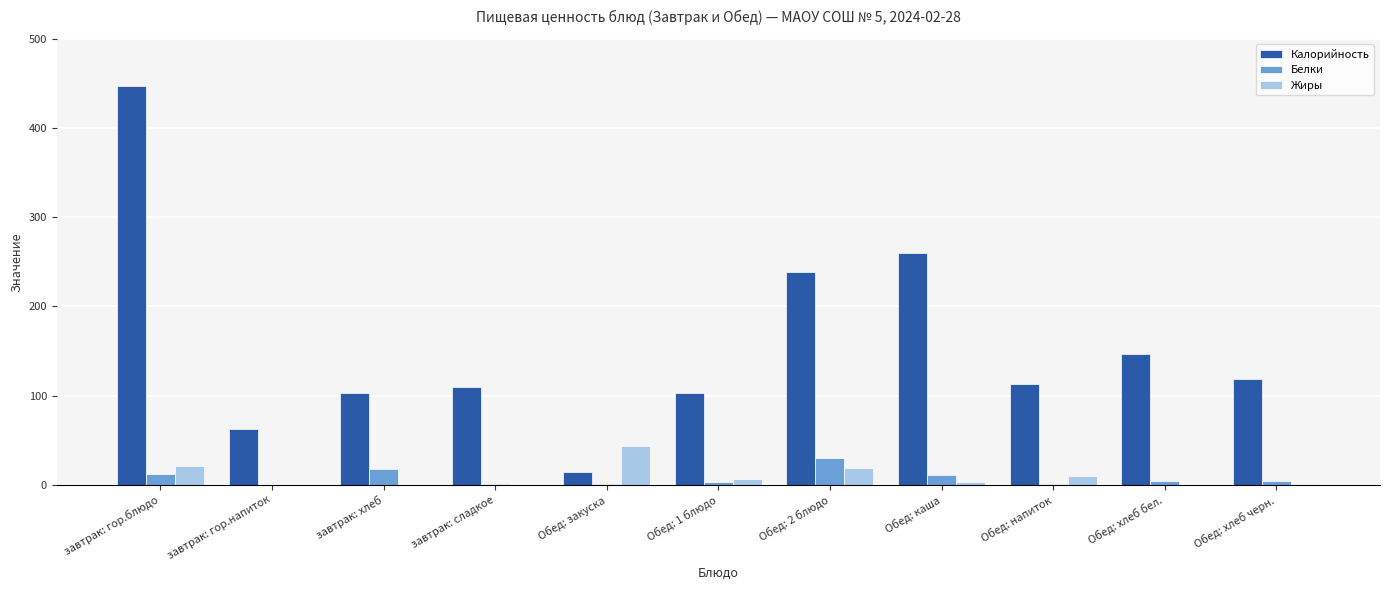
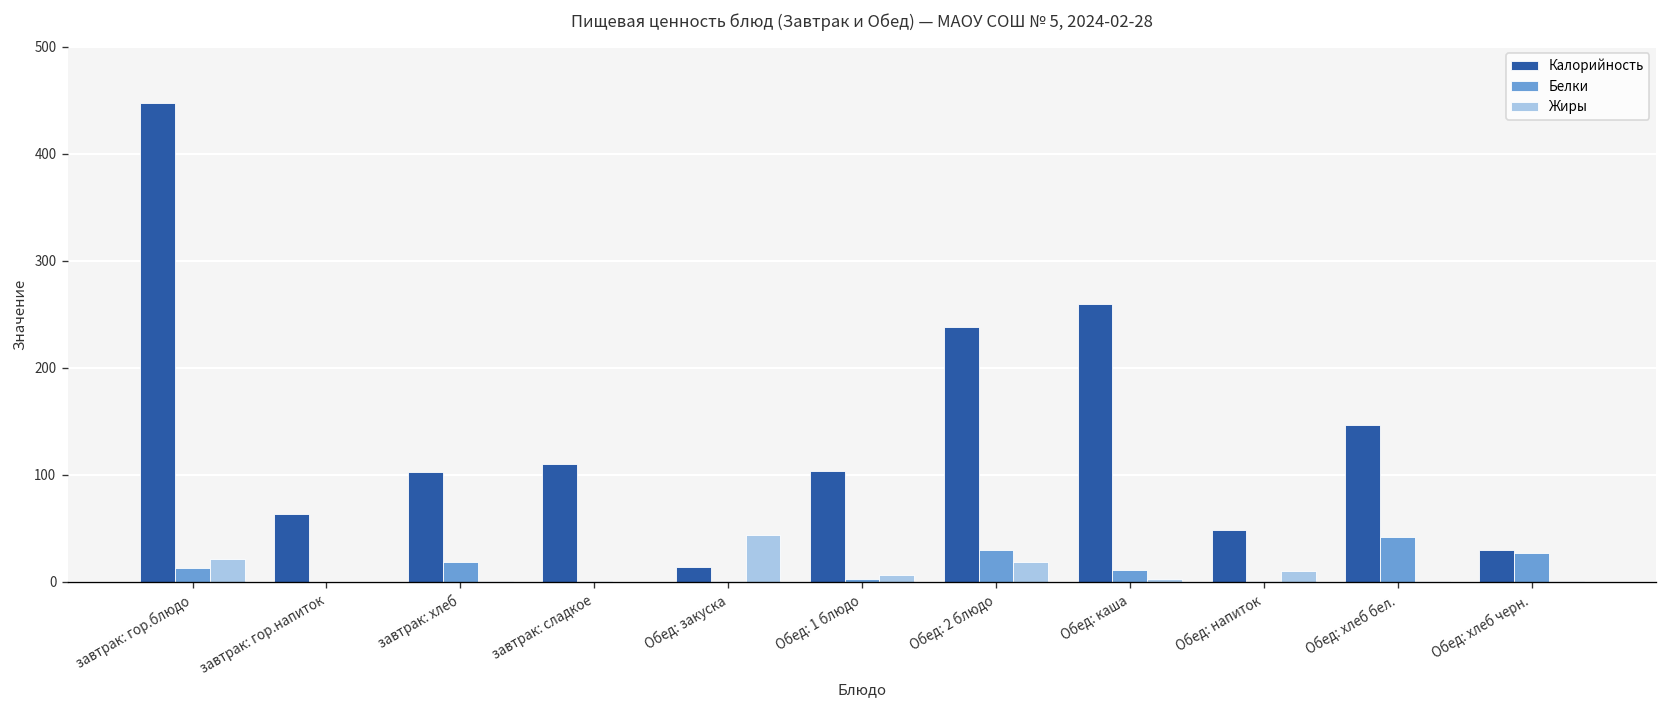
Калорийность, Обед: напиток: 110 -> 50
Белки, Обед: хлеб бел.: 0 -> 40
Калорийность, Обед: хлеб черн.: 120 -> 30
Белки, Обед: хлеб черн.: 0 -> 30
